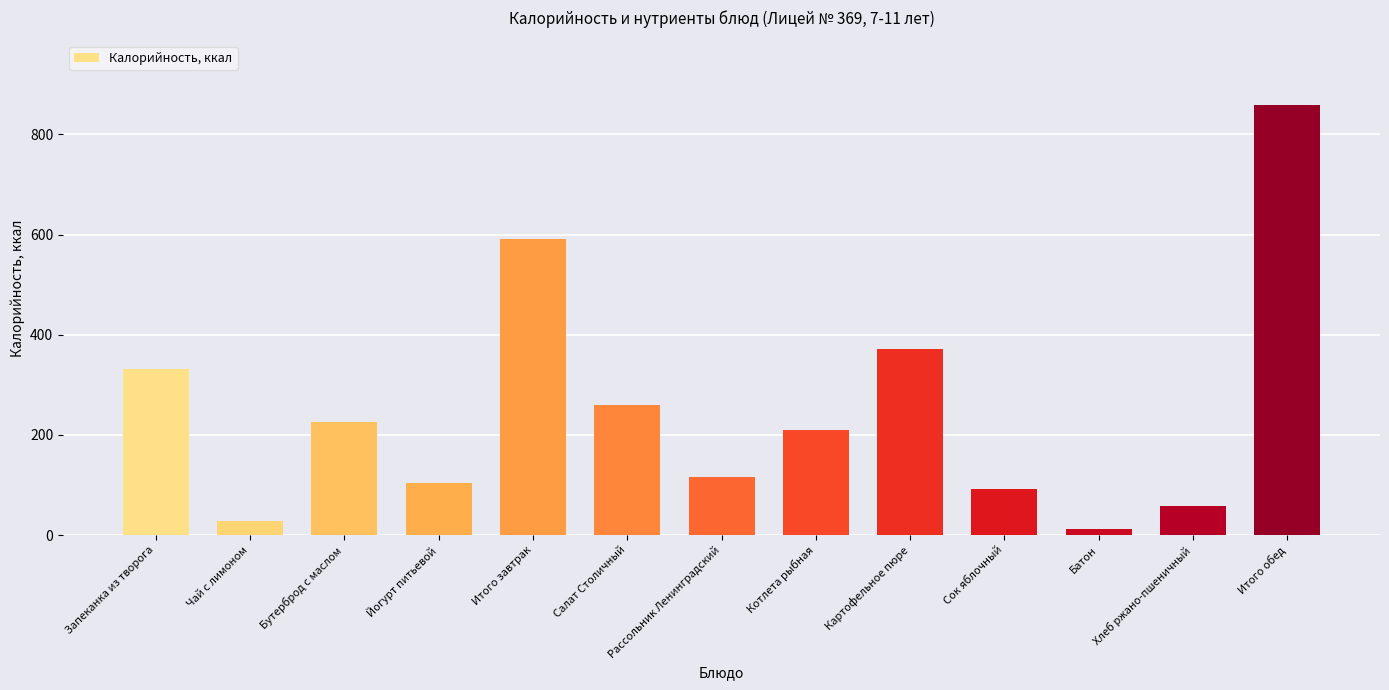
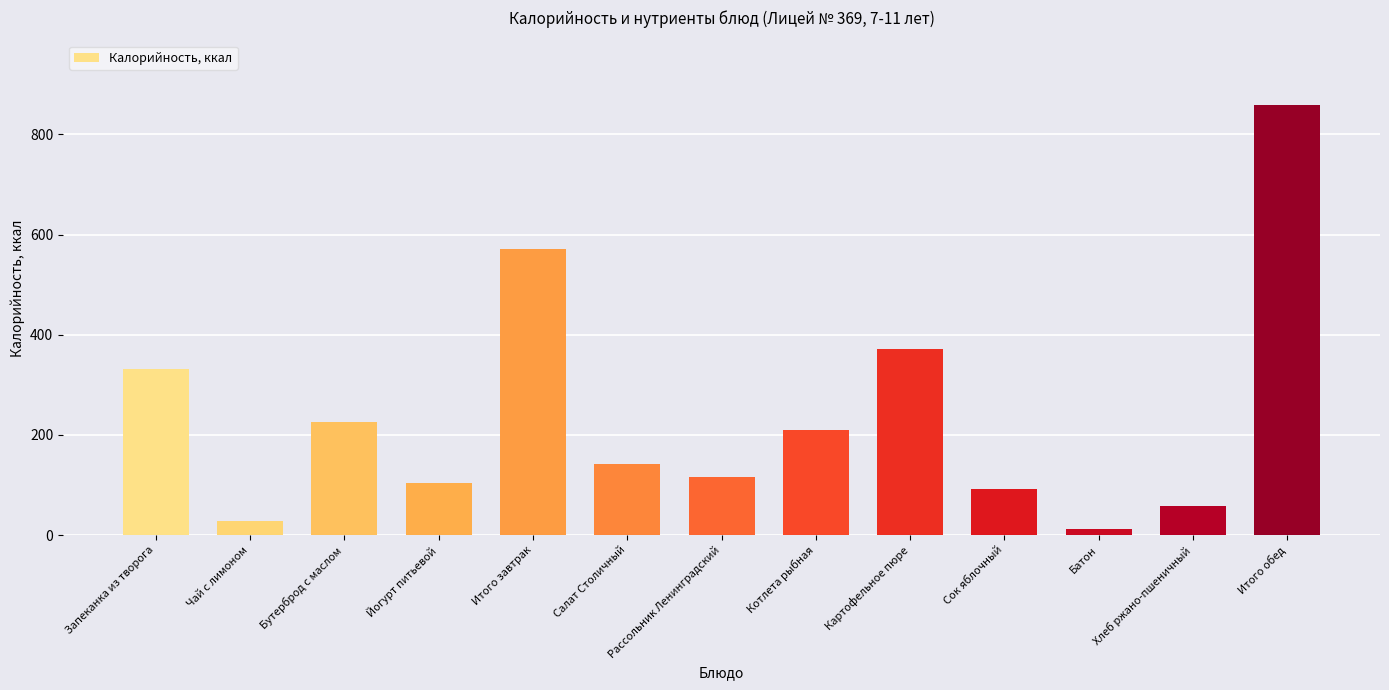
Итого завтрак: 590 -> 570
Салат Столичный: 260 -> 140
